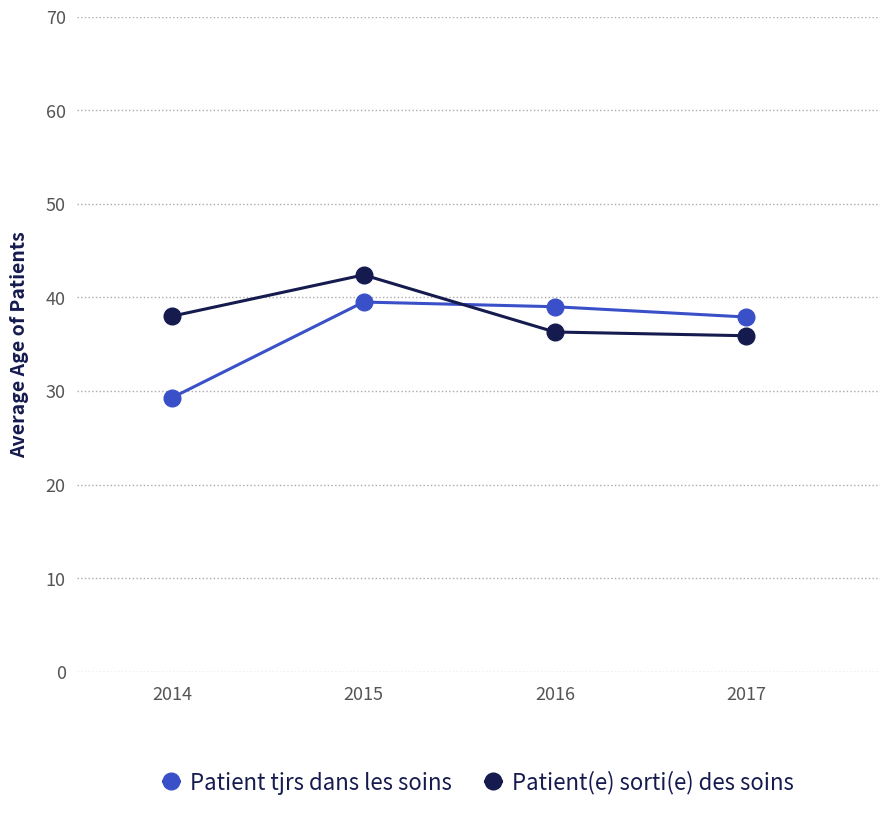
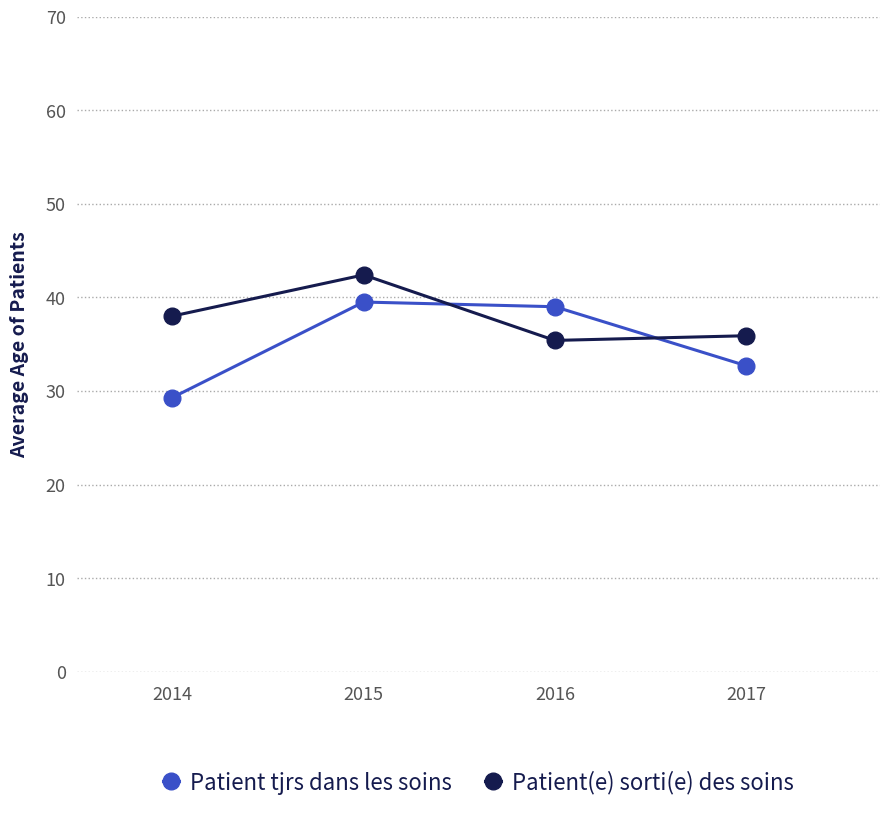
Patient(e) sorti(e) des soins, 2016: 36 -> 35
Patient tjrs dans les soins, 2017: 38 -> 33
